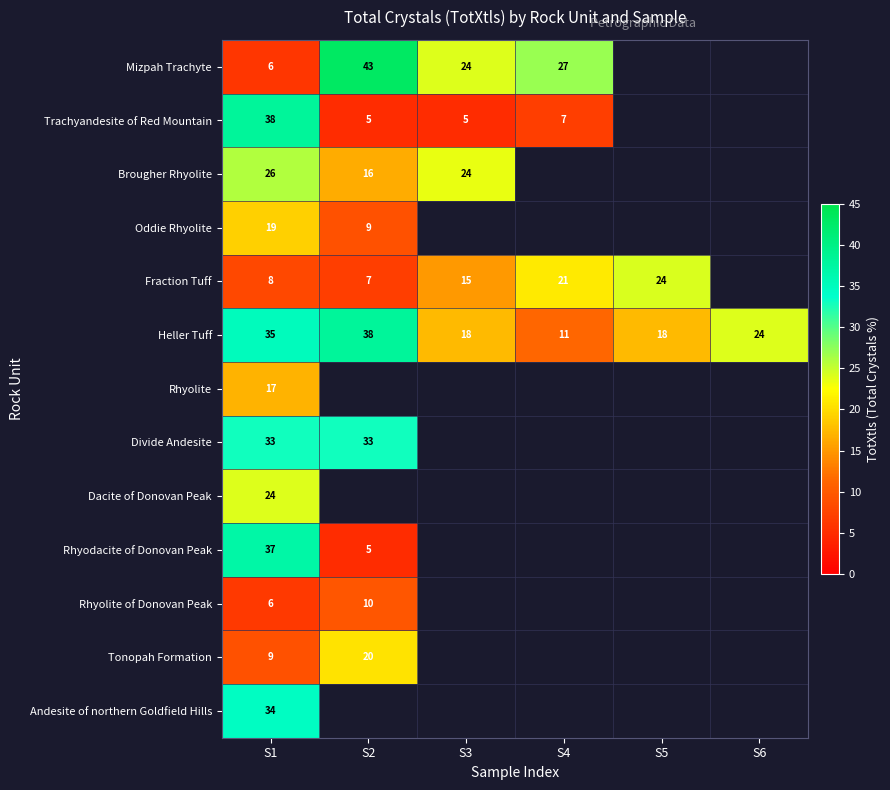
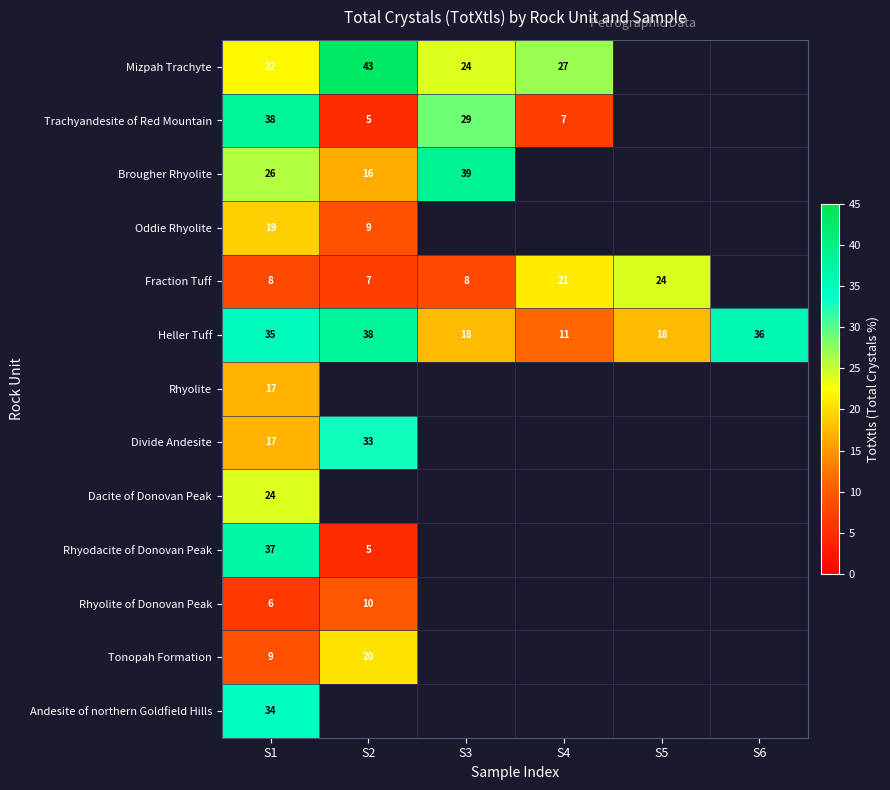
Mizpah Trachyte, S1: 6 -> 22
Trachyandesite of Red Mountain, S3: 5 -> 29
Brougher Rhyolite, S3: 24 -> 39
Fraction Tuff, S3: 15 -> 8
Heller Tuff, S6: 24 -> 36
Divide Andesite, S1: 33 -> 17
